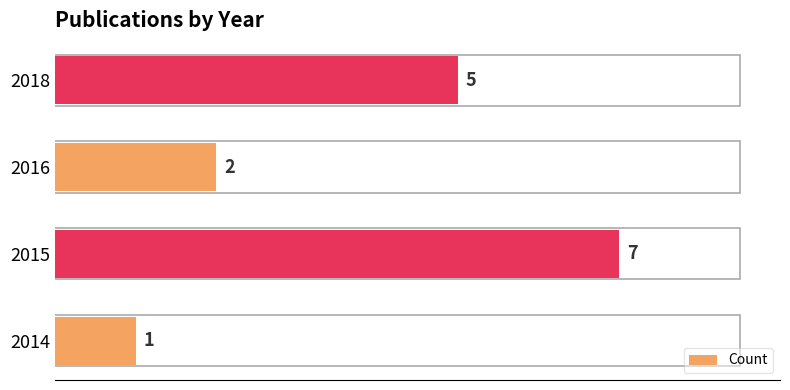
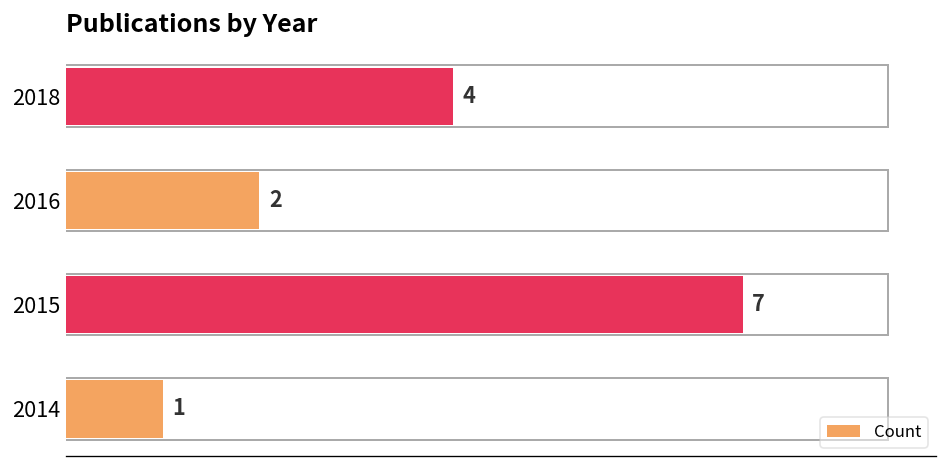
2018: 5 -> 4
